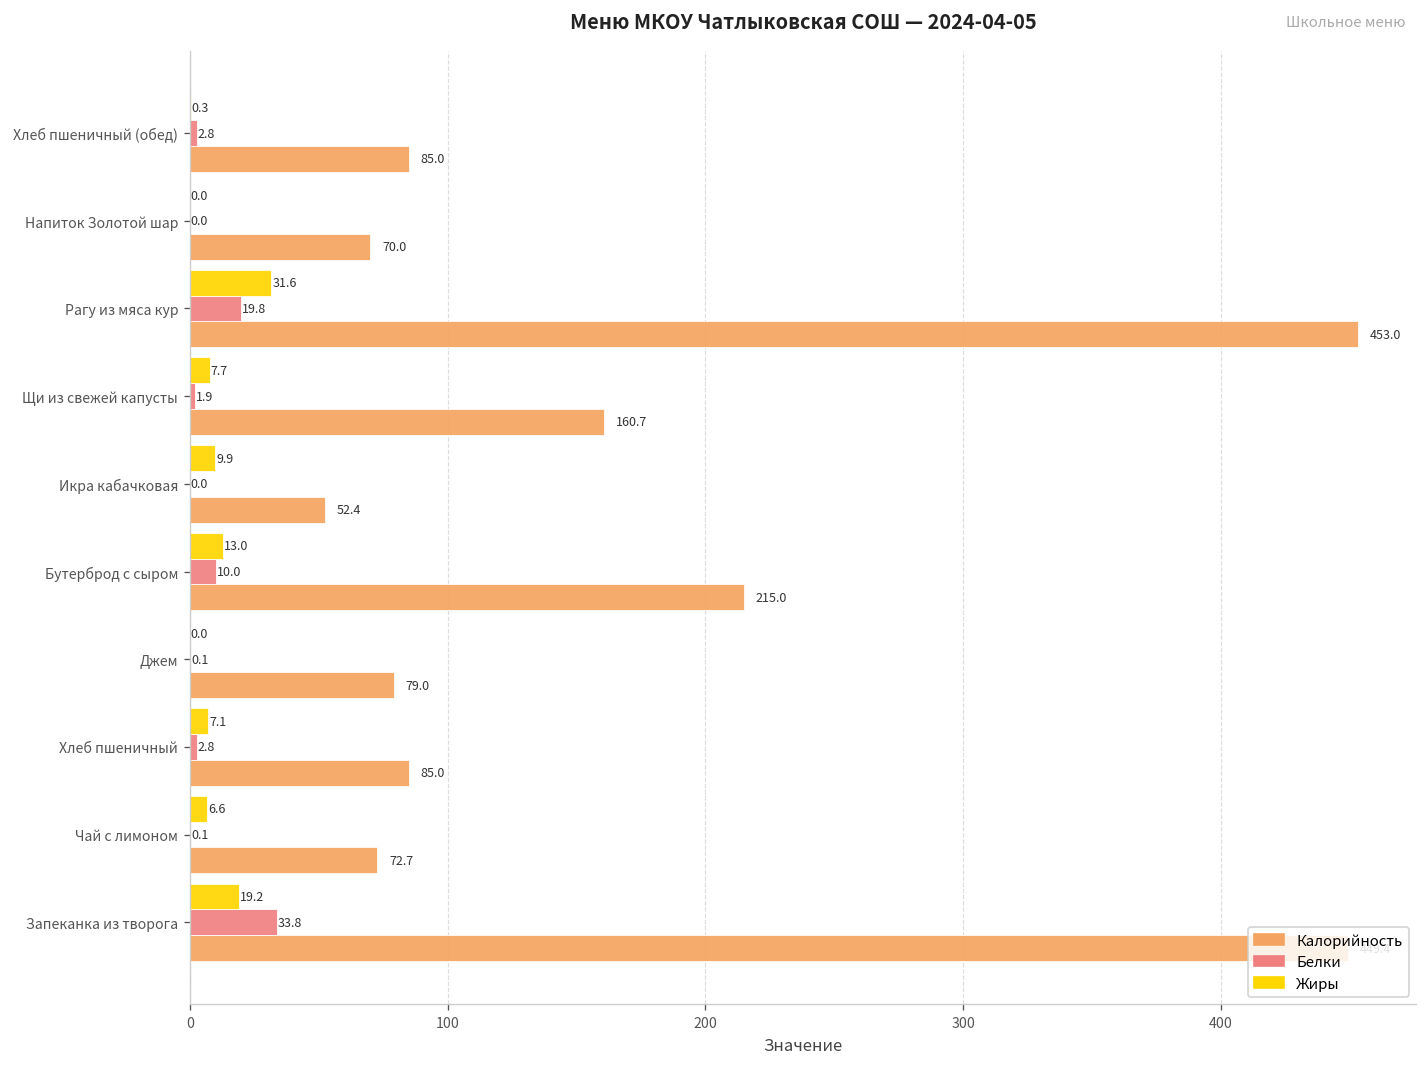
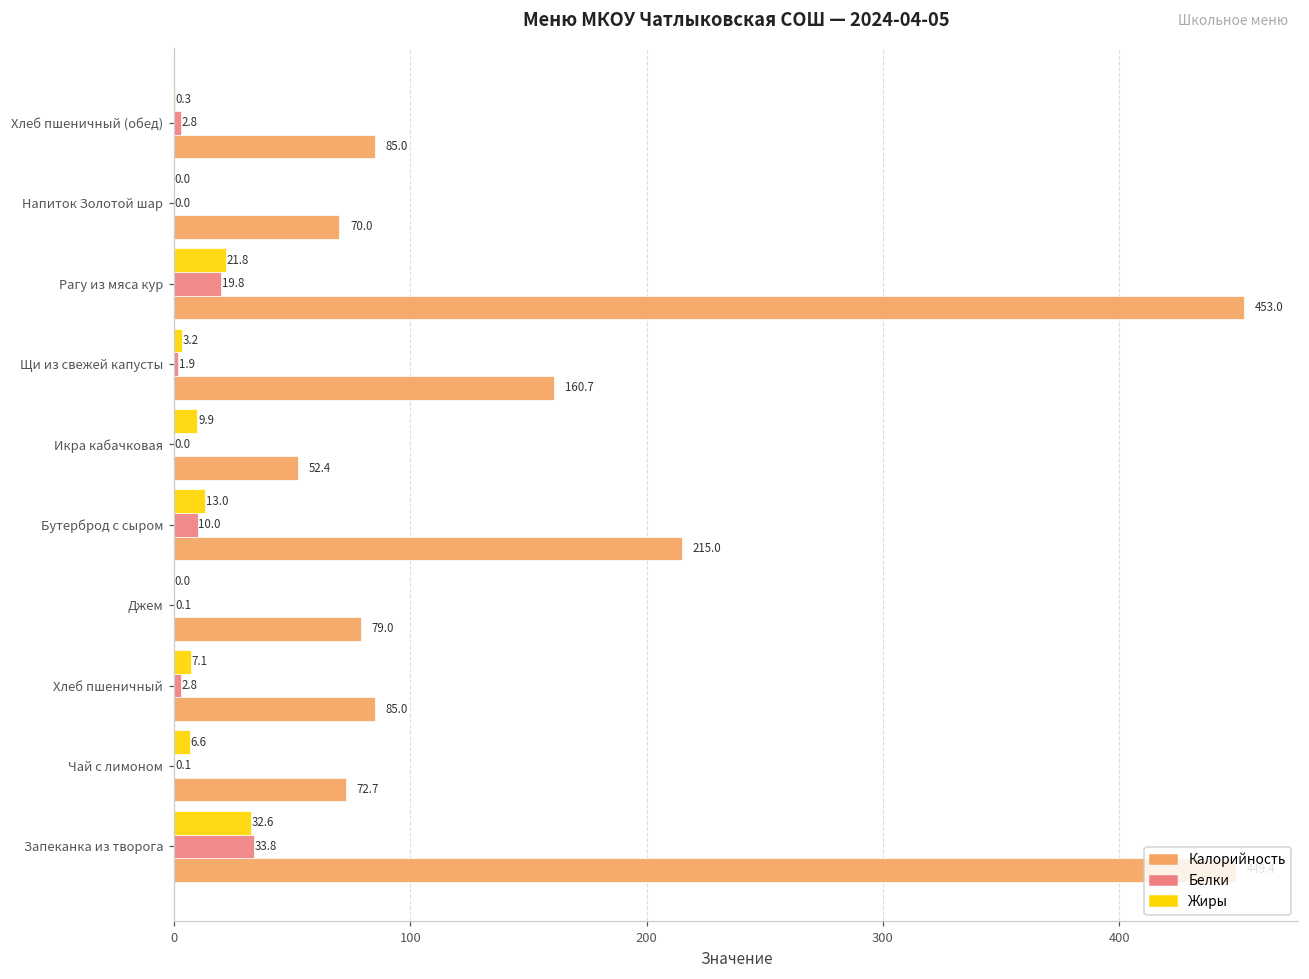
Жиры, Рагу из мяса кур: 31.6 -> 21.8
Жиры, Щи из свежей капусты: 7.7 -> 3.2
Жиры, Запеканка из творога: 19.2 -> 32.6
